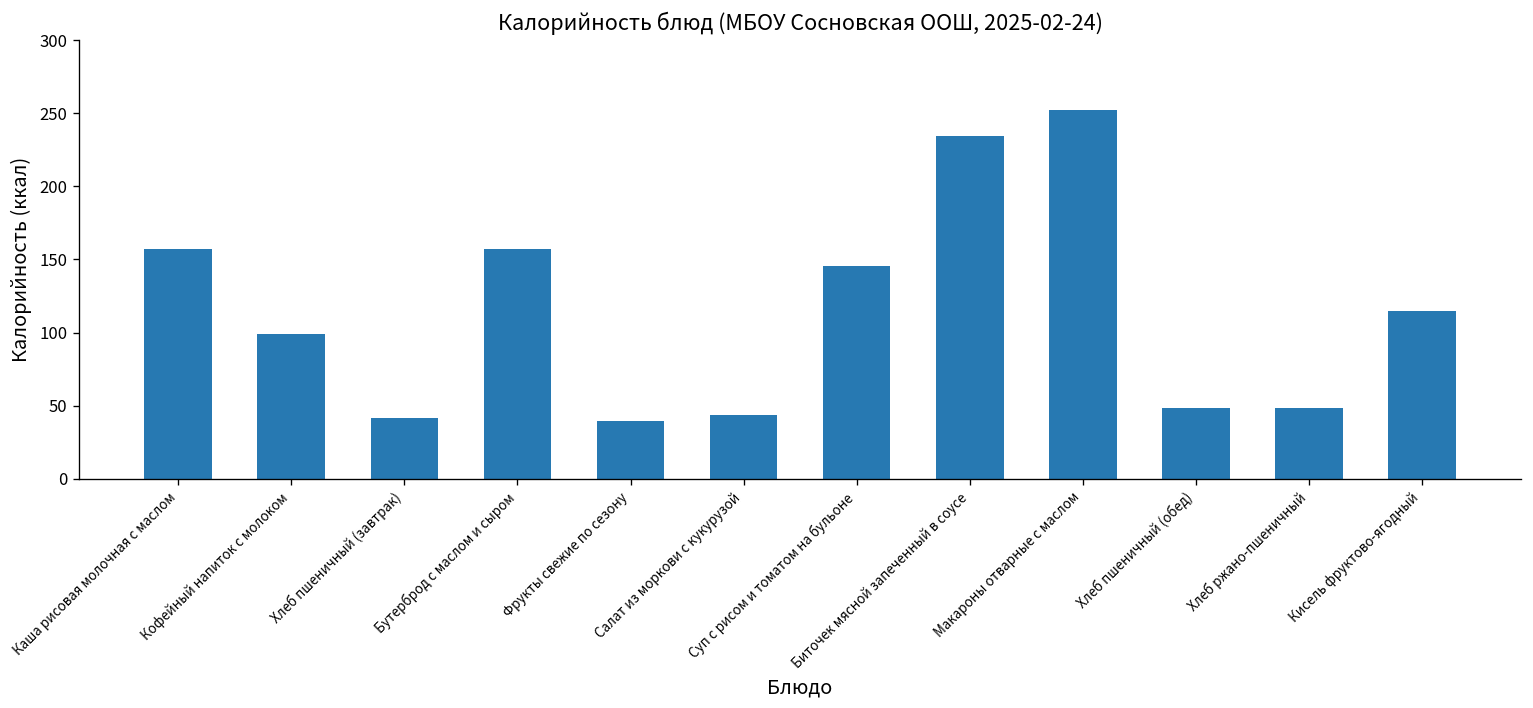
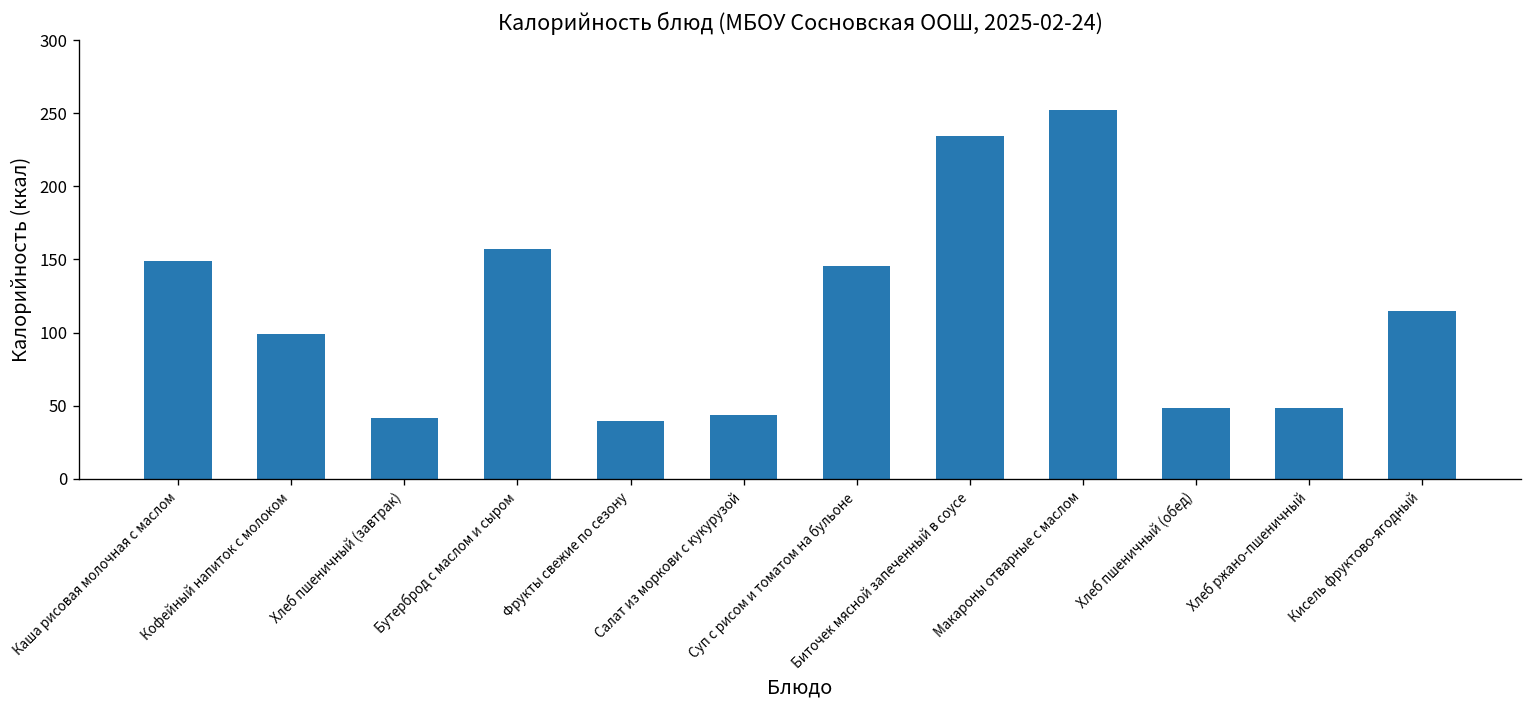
Каша рисовая молочная с маслом: 157 -> 149
